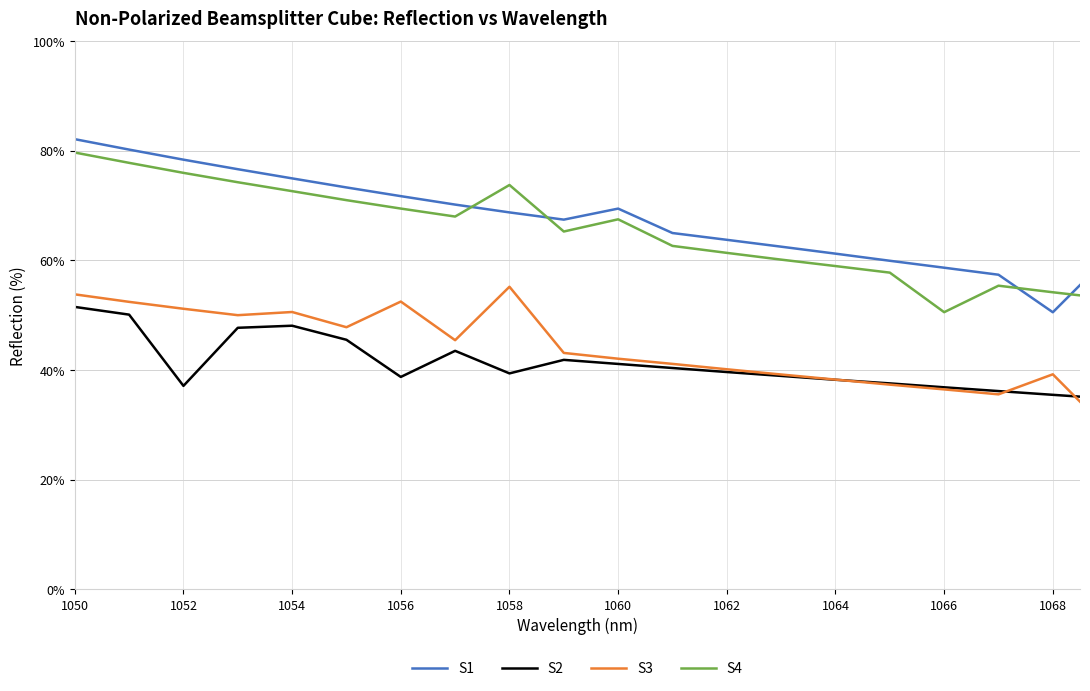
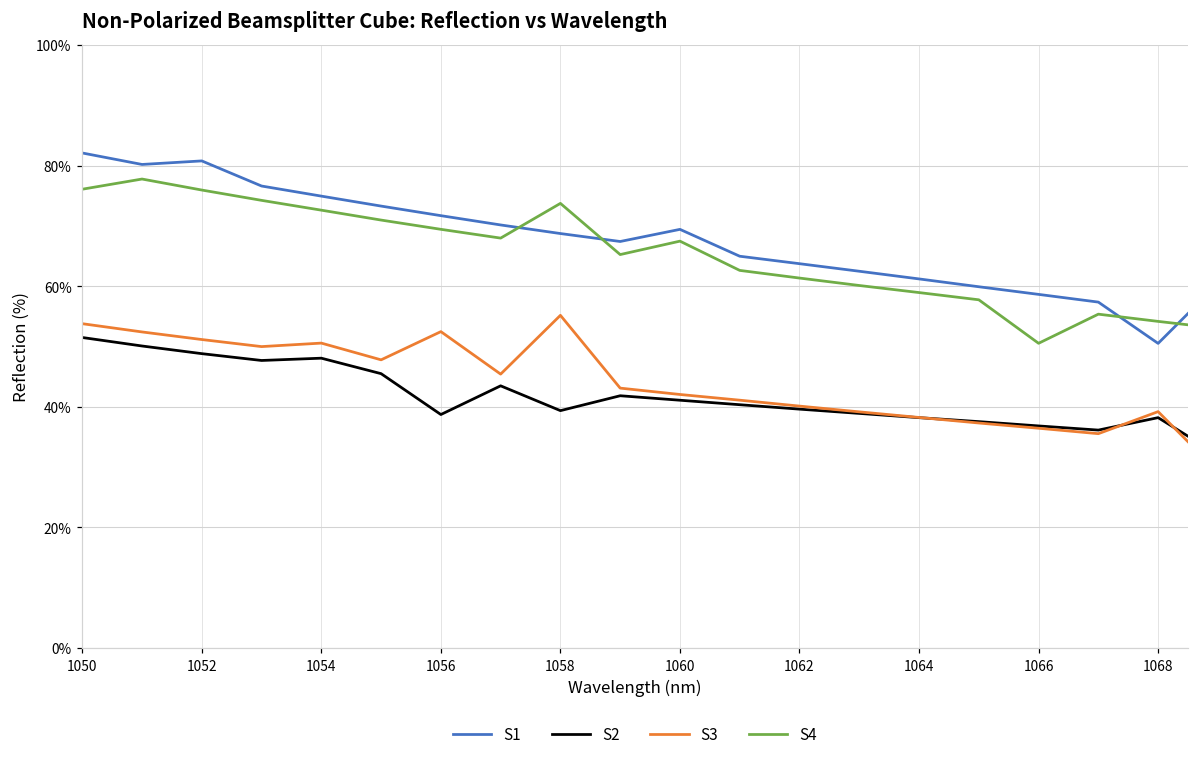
S4, 1050: 80% -> 76%
S1, 1052: 78% -> 81%
S2, 1052: 37% -> 49%
S2, 1068: 35% -> 38%
